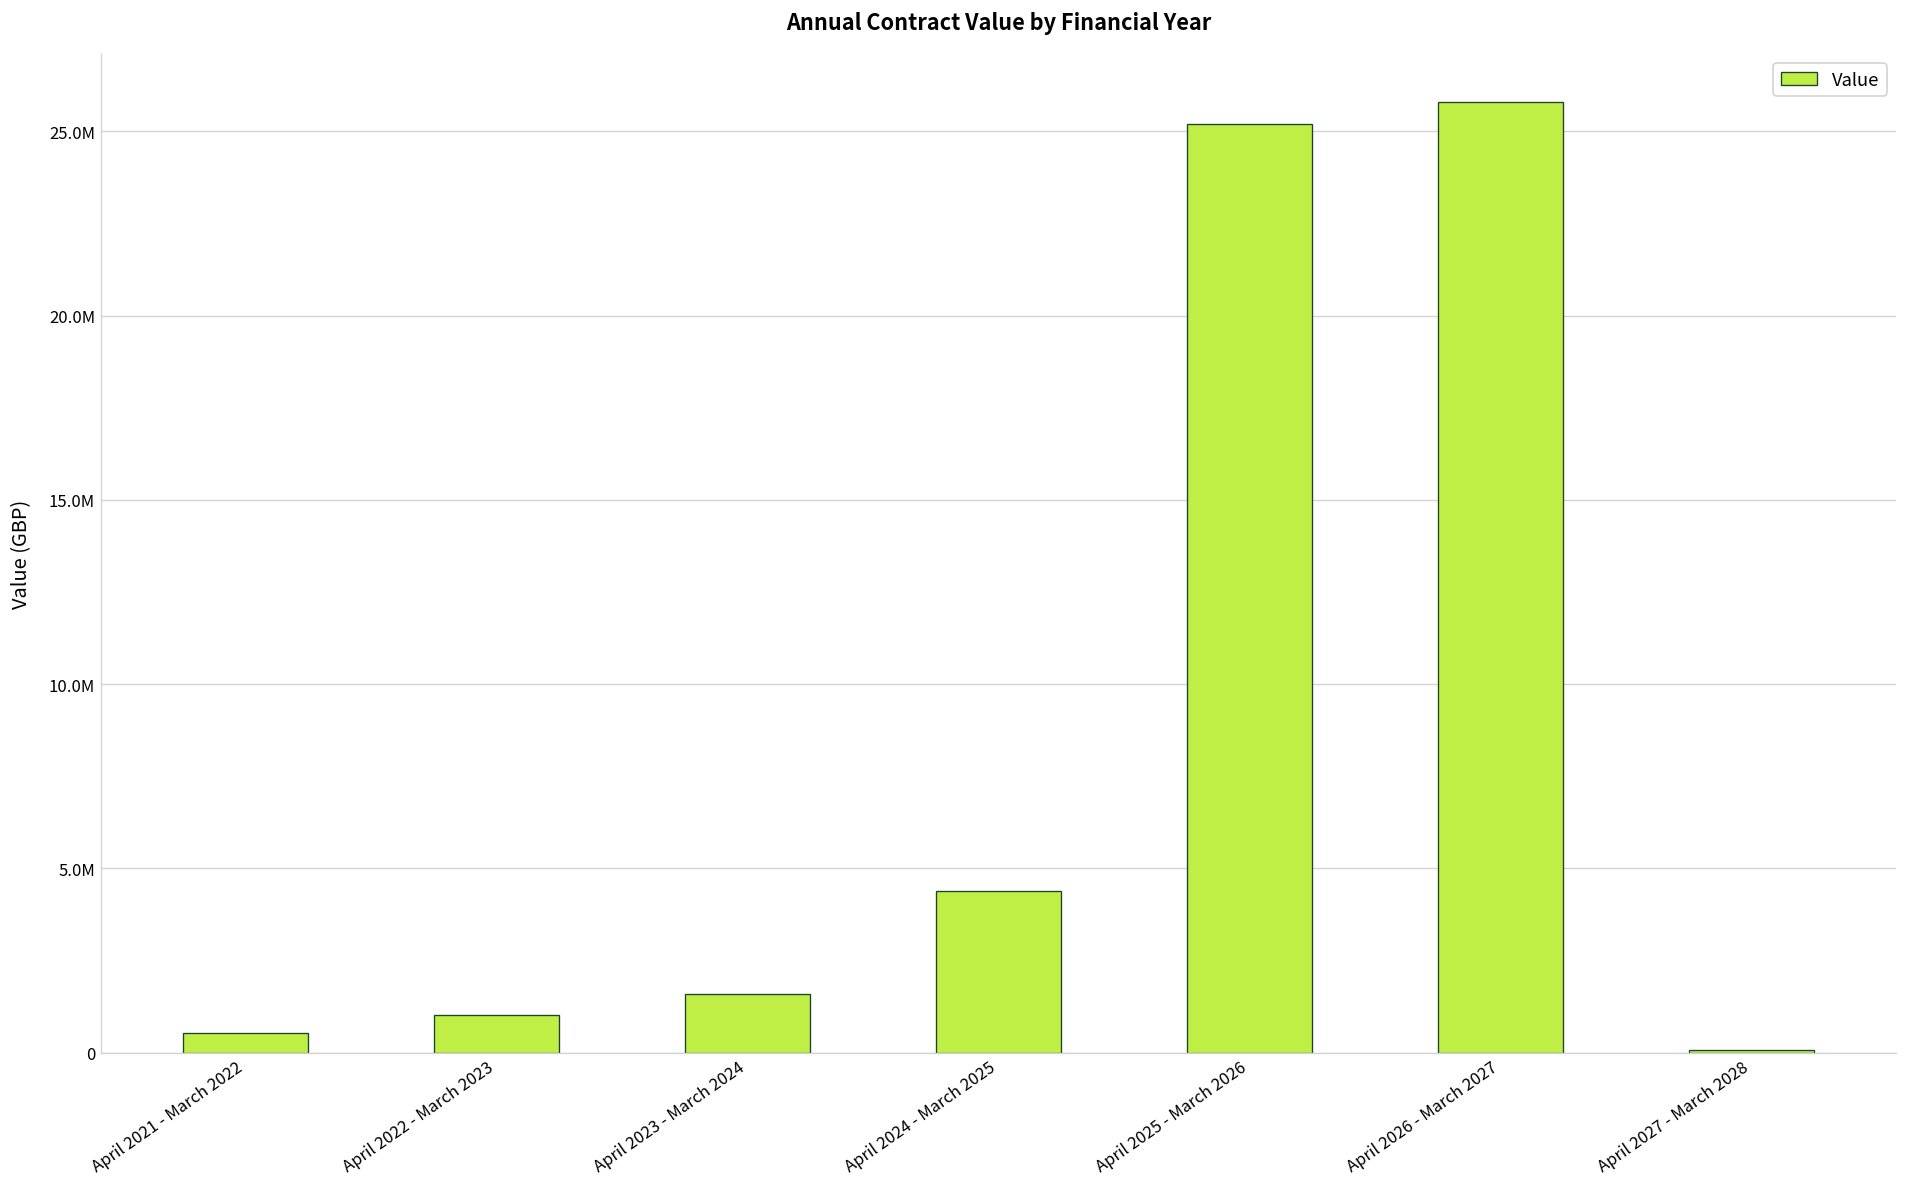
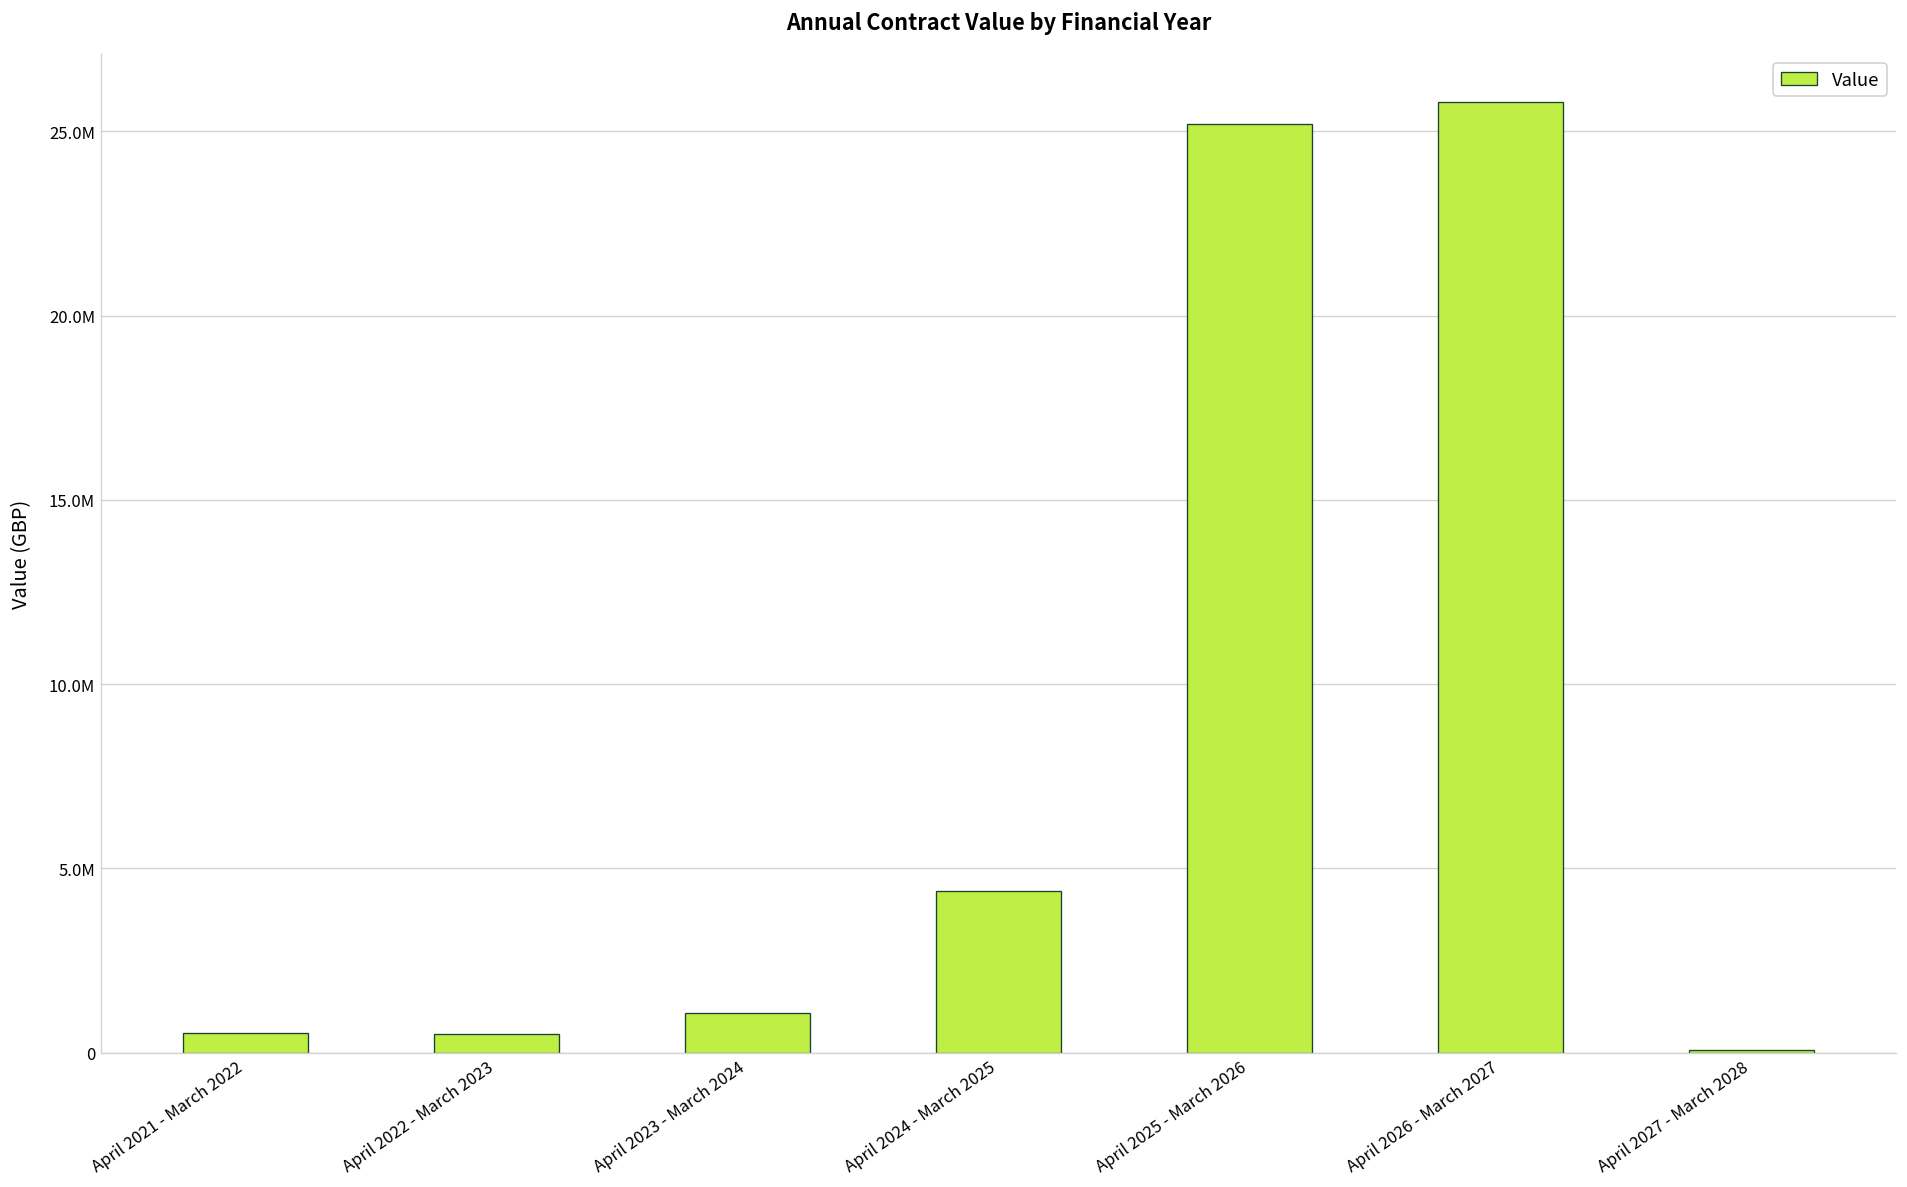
April 2022 - March 2023: 1000000 -> 500000
April 2023 - March 2024: 1600000 -> 1100000
